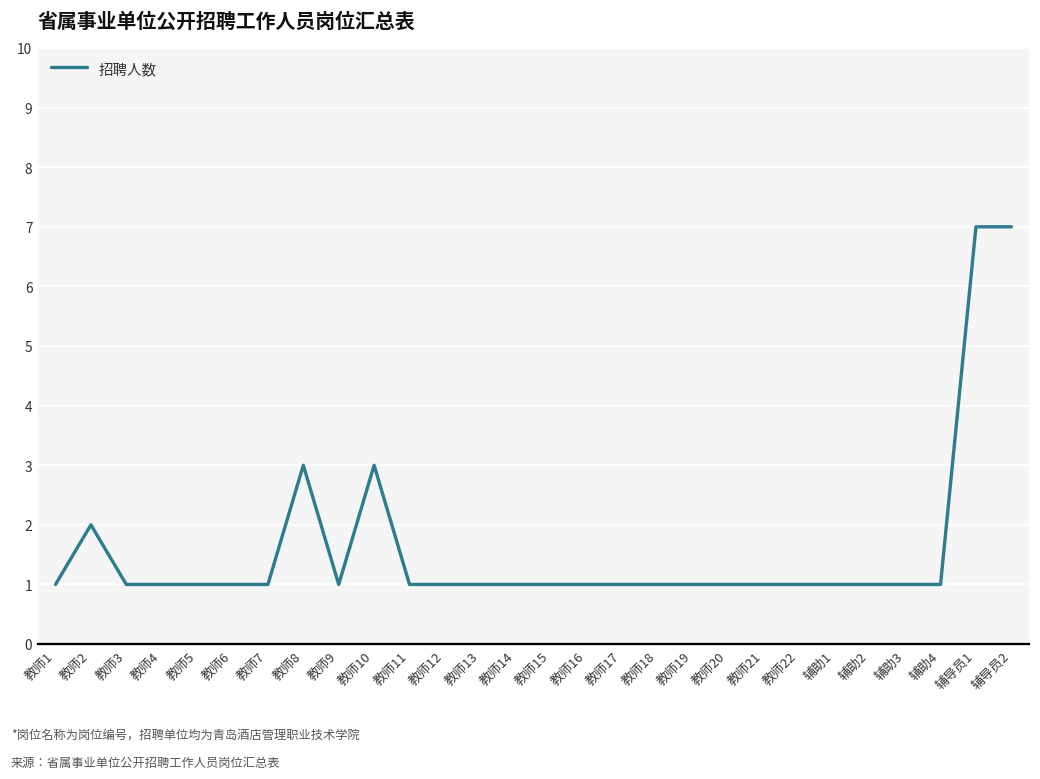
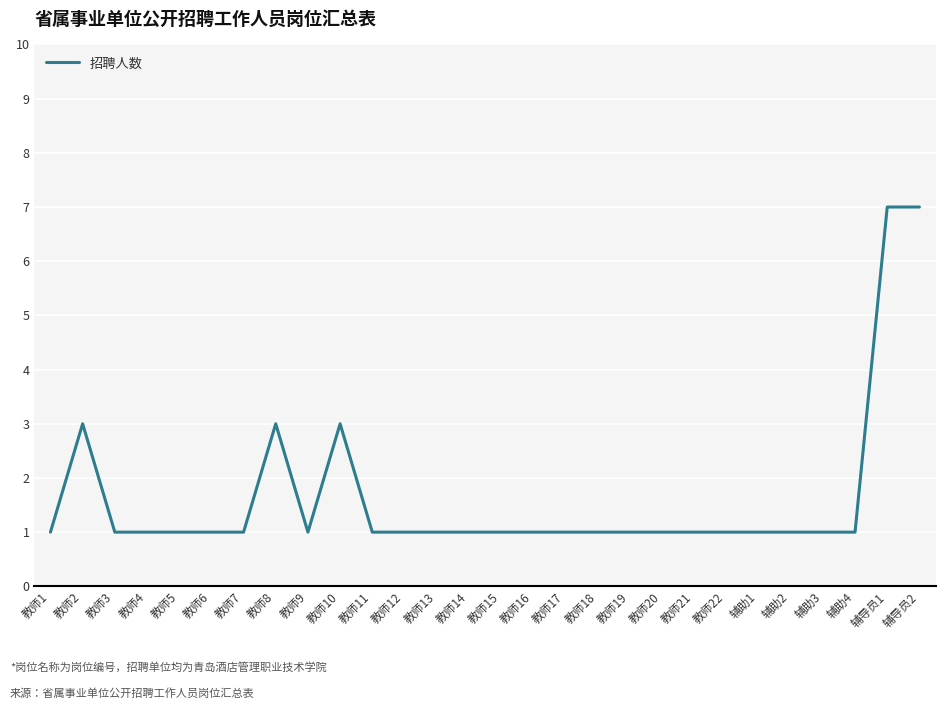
教师2: 2 -> 3
